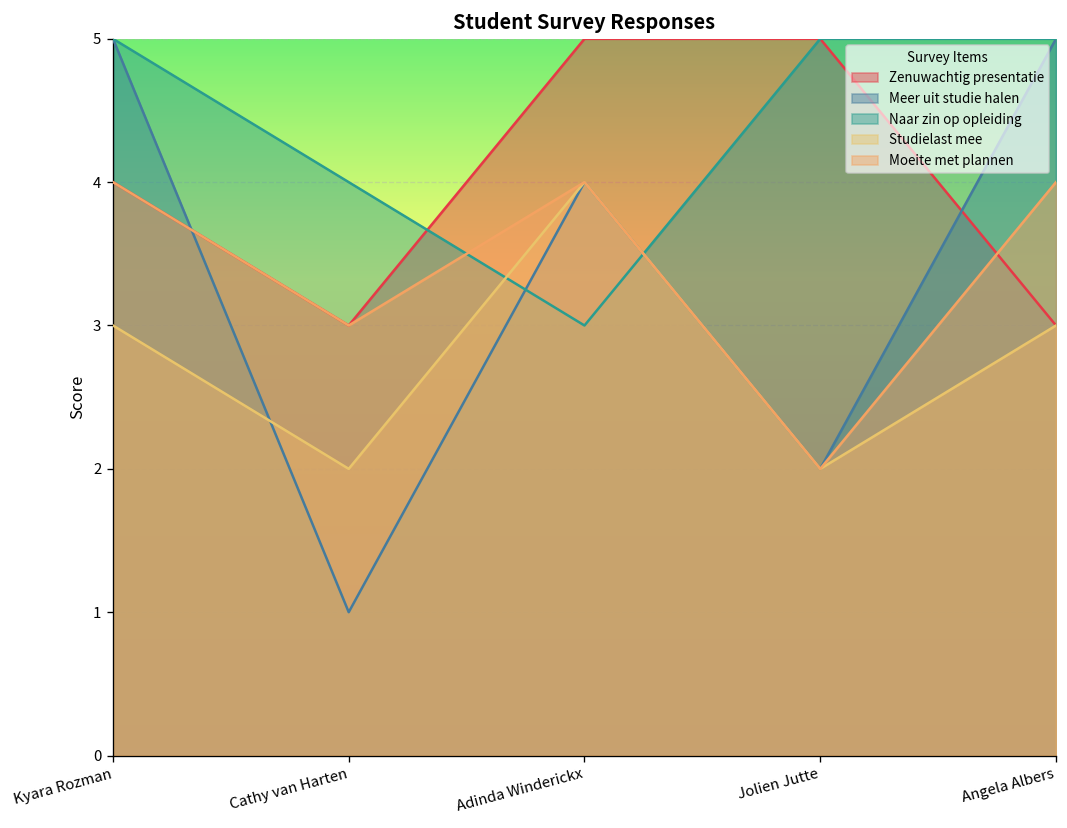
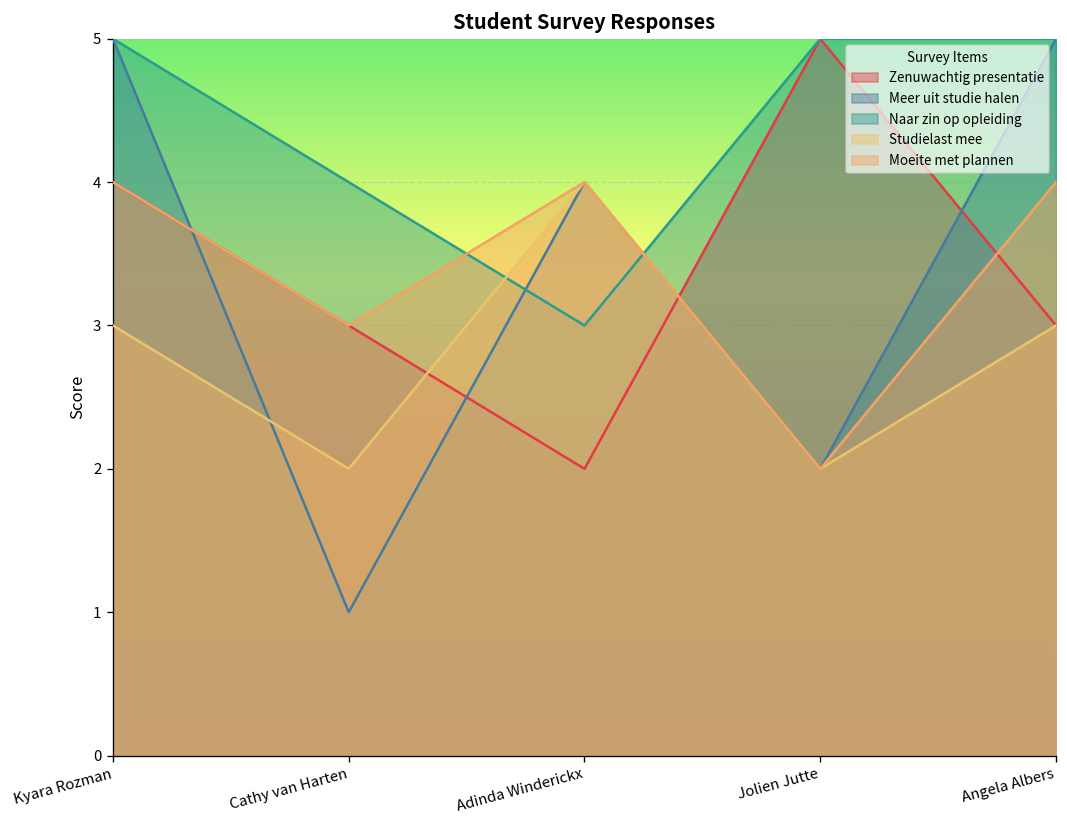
Zenuwachtig presentatie, Adinda Winderickx: 5 -> 2
